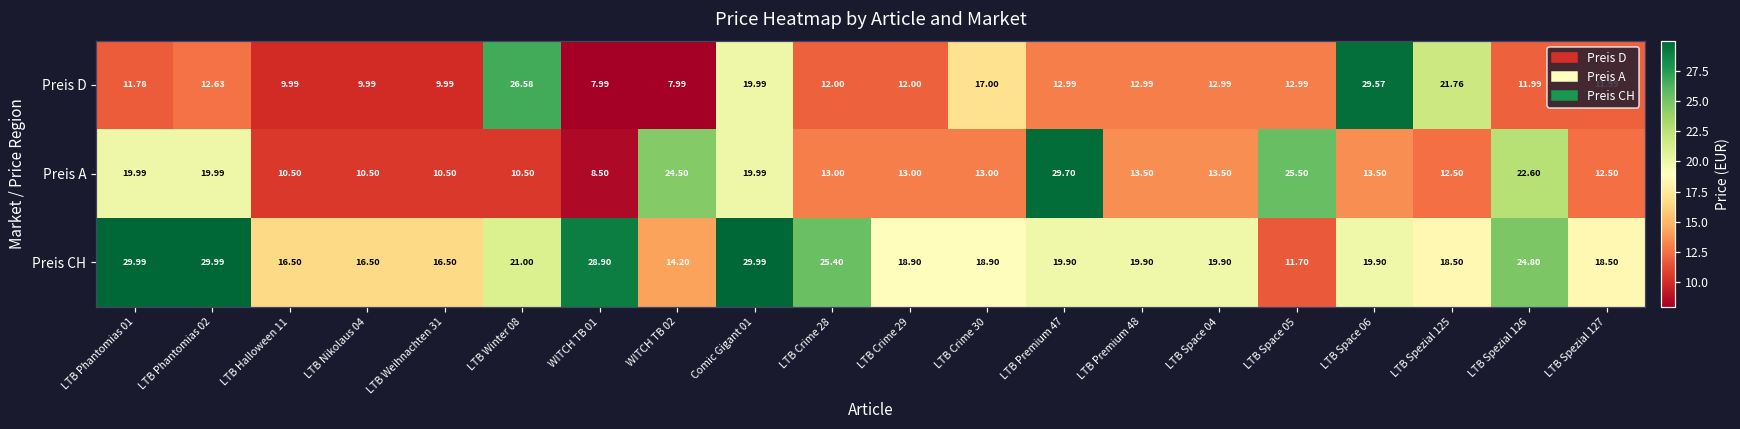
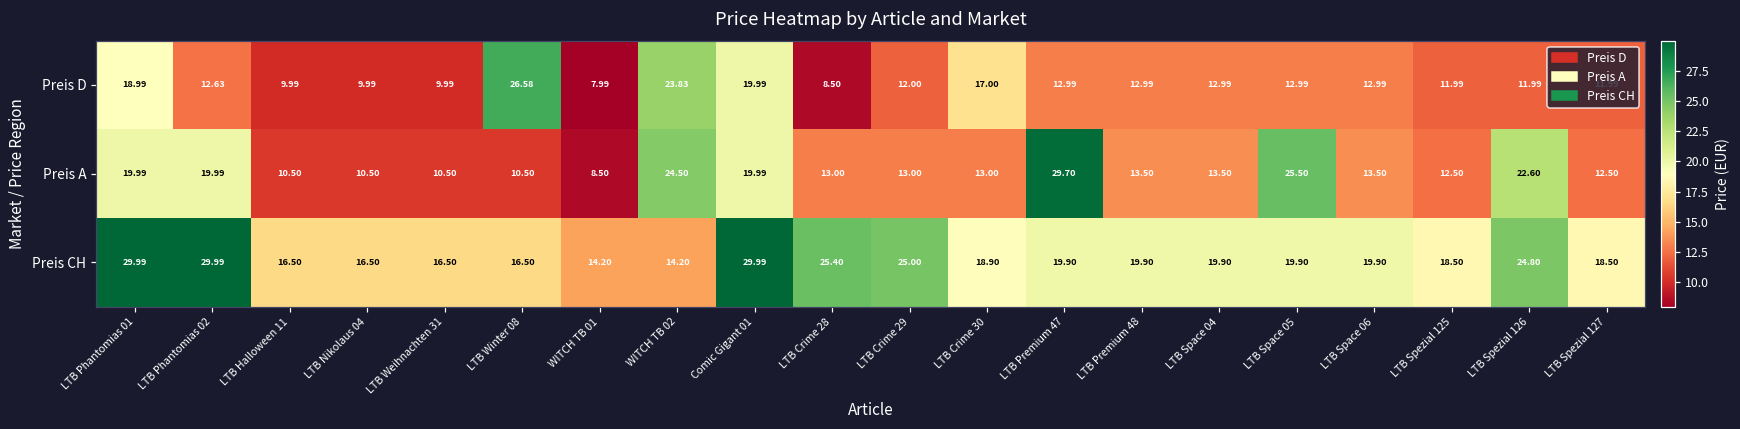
Preis D, LTB Phantomias 01: 11.78 -> 18.99
Preis D, WITCH TB 02: 7.99 -> 23.83
Preis D, LTB Crime 28: 12.00 -> 8.50
Preis D, LTB Space 06: 29.57 -> 12.99
Preis D, LTB Spezial 125: 21.76 -> 11.99
Preis CH, LTB Winter 08: 21.00 -> 16.50
Preis CH, WITCH TB 01: 28.90 -> 14.20
Preis CH, LTB Crime 29: 18.90 -> 25.00
Preis CH, LTB Space 05: 11.70 -> 19.90
